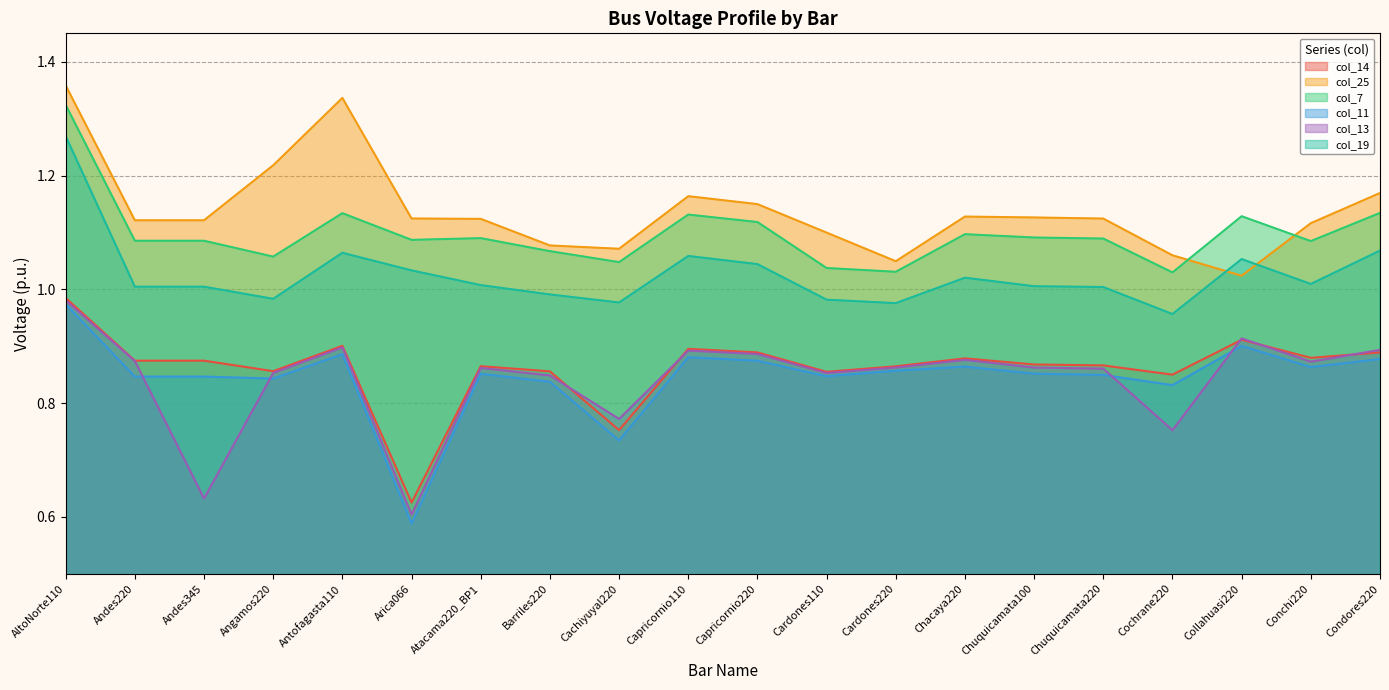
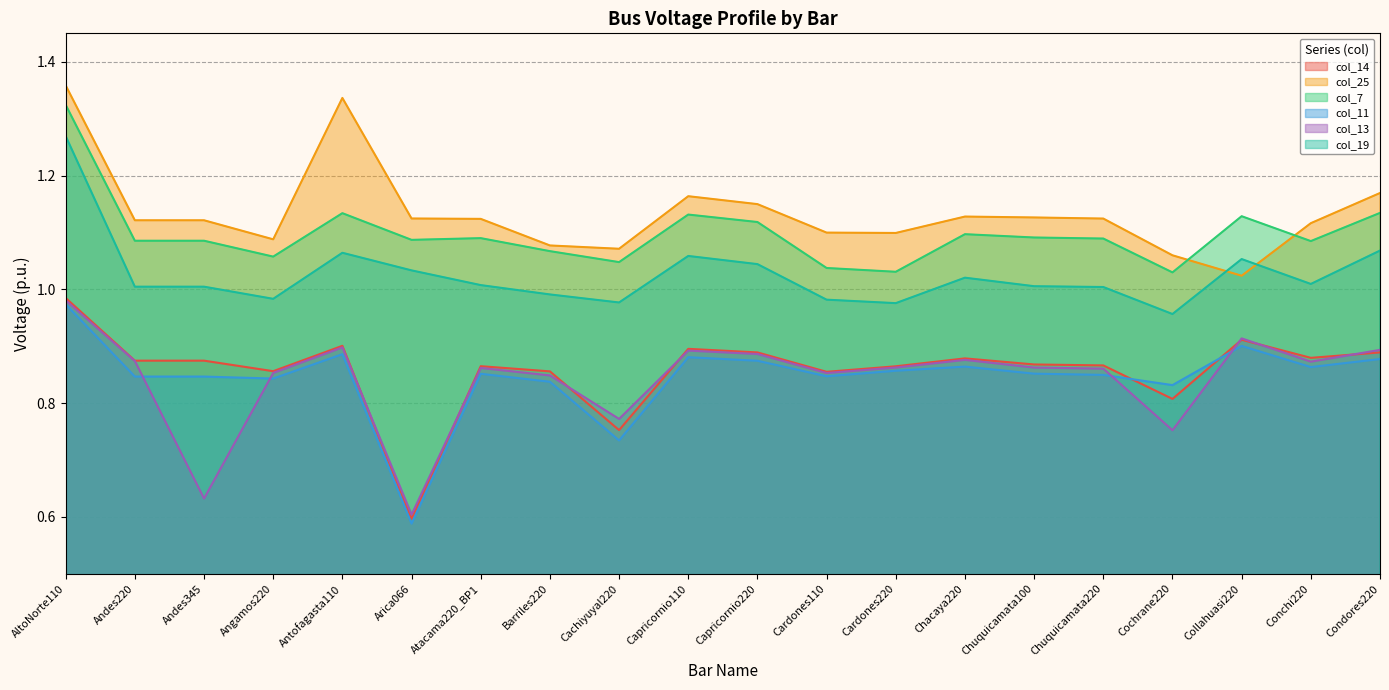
col_25, Angamos220: 1.22 -> 1.09
col_14, Arica066: 0.63 -> 0.60
col_25, Cardones220: 1.05 -> 1.10
col_14, Cochrane220: 0.85 -> 0.81
